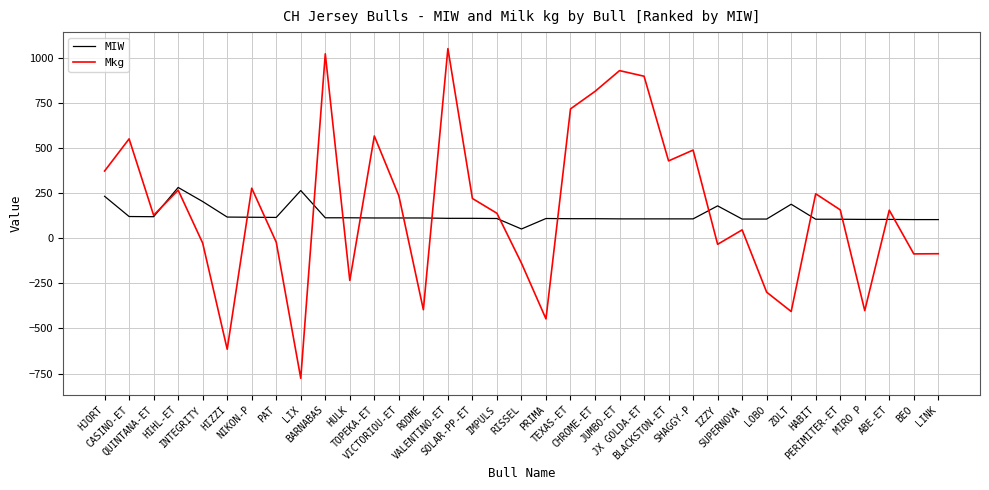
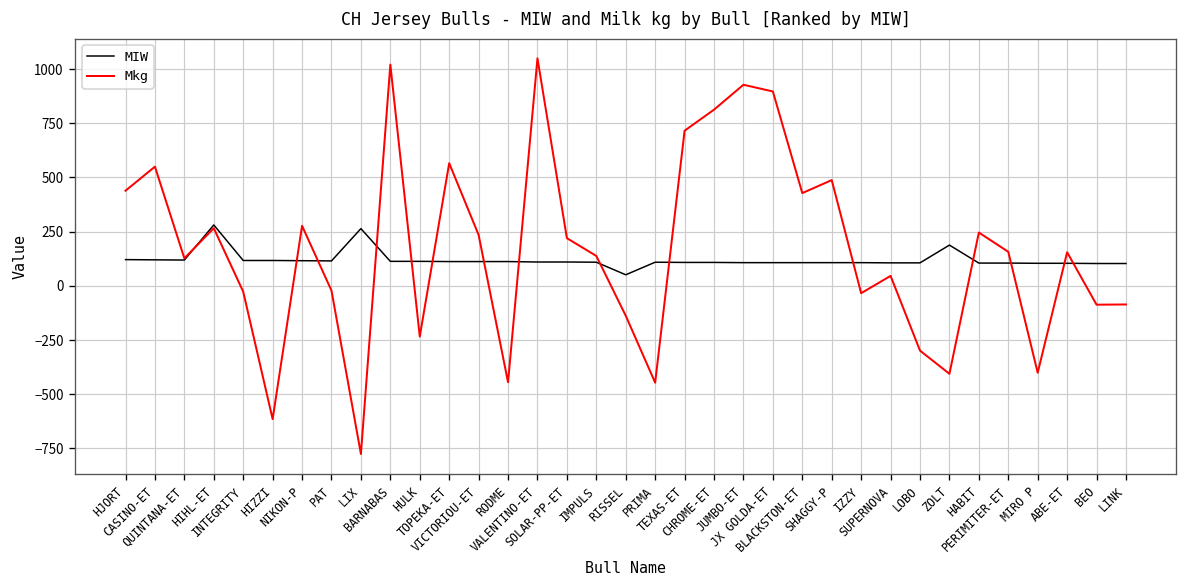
MIW, HJORT: 230 -> 120
Mkg, HJORT: 370 -> 440
MIW, INTEGRITY: 200 -> 120
Mkg, RODME: -400 -> -450
MIW, IZZY: 180 -> 110
